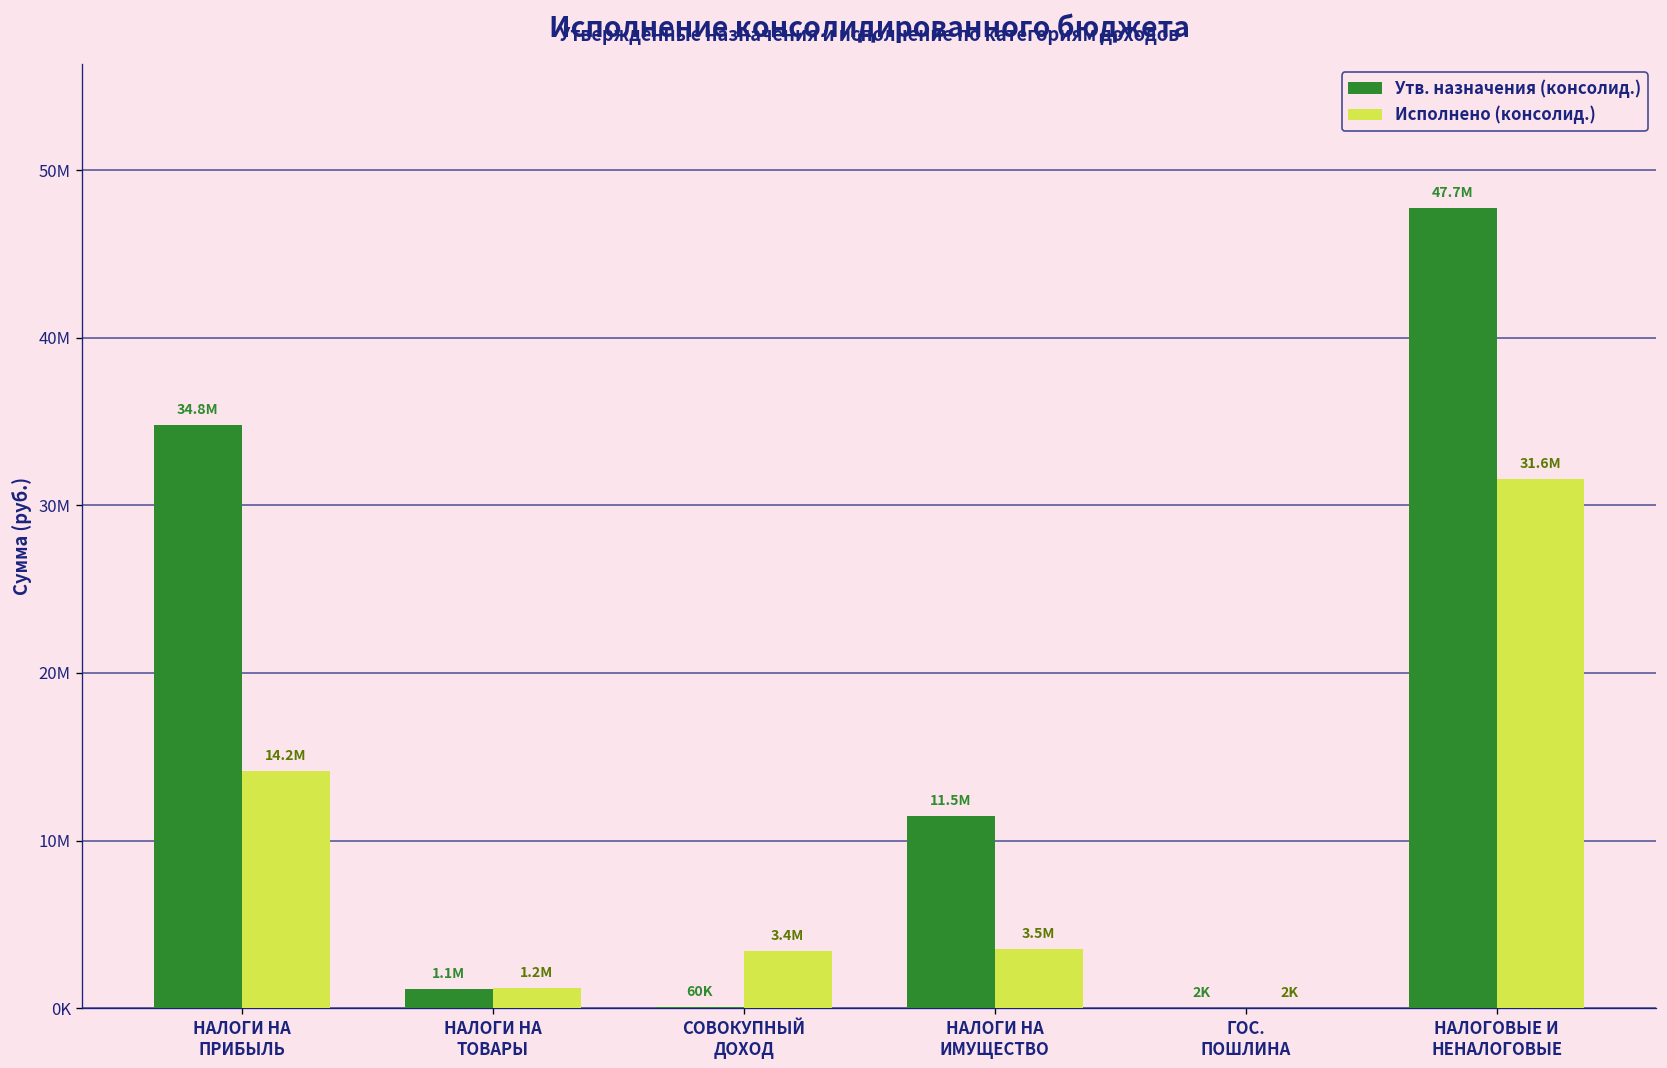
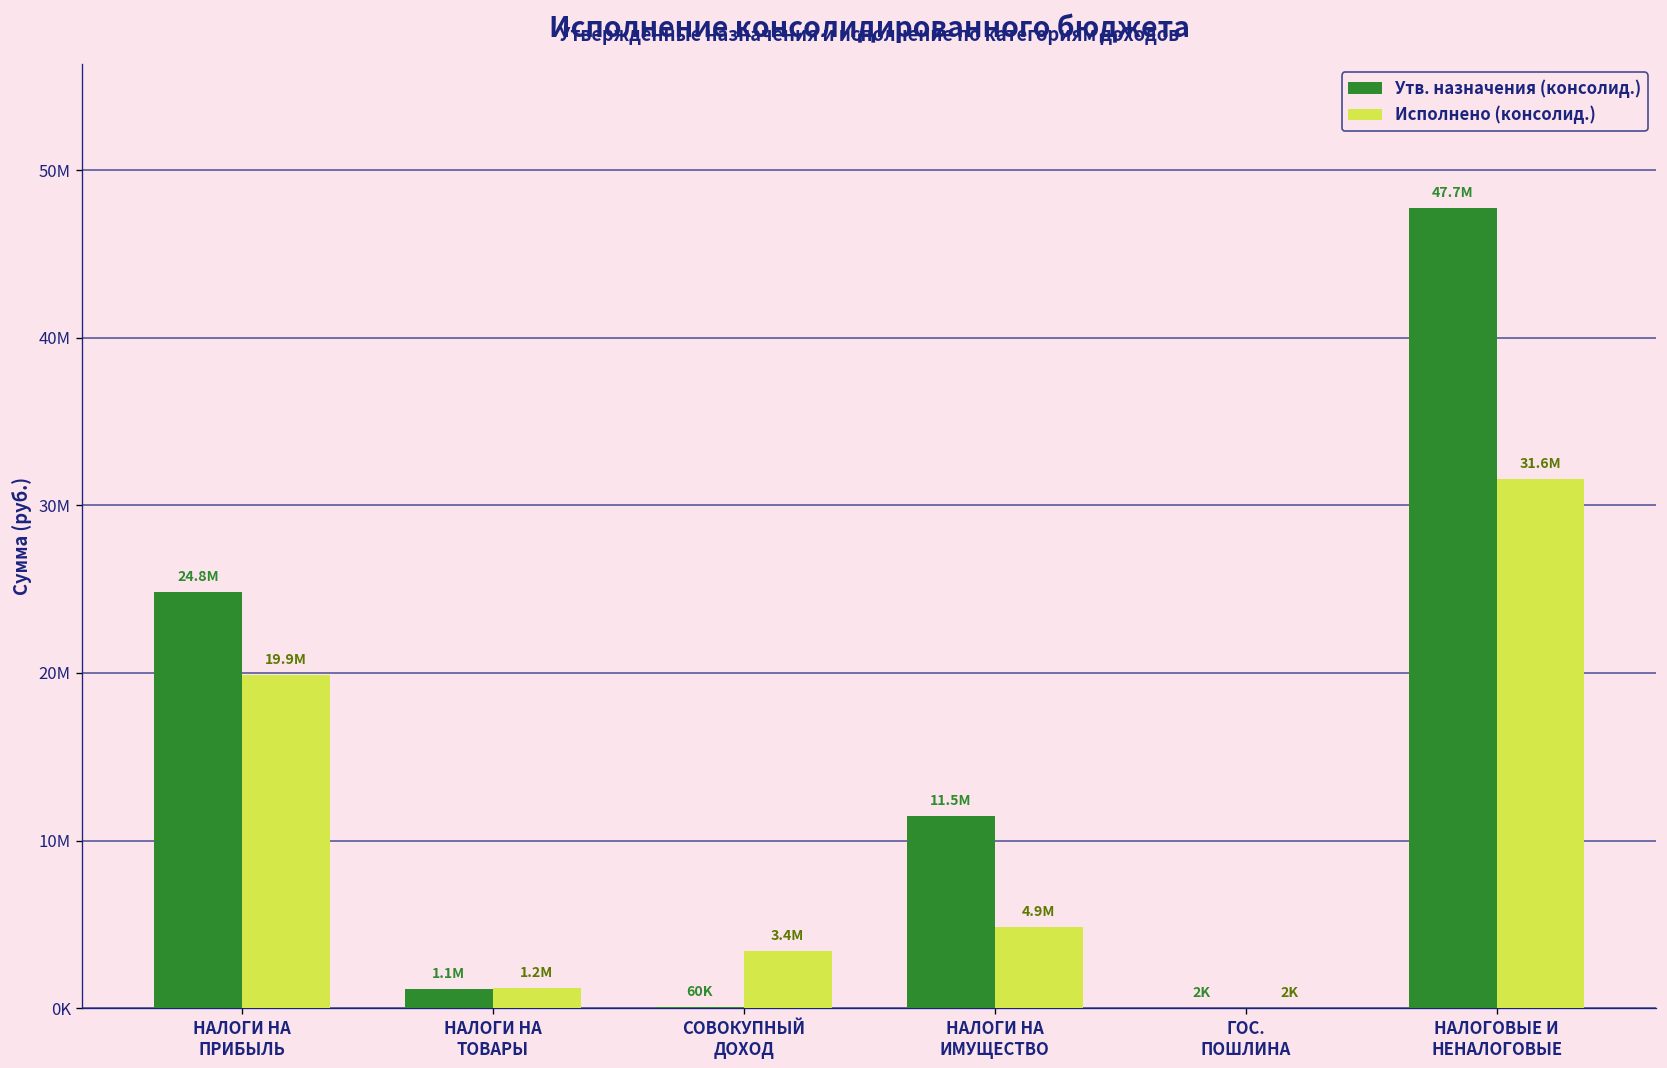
Утв. назначения (консолид.), НАЛОГИ НА ПРИБЫЛЬ: 34.8M -> 24.8M
Исполнено (консолид.), НАЛОГИ НА ПРИБЫЛЬ: 14.2M -> 19.9M
Исполнено (консолид.), НАЛОГИ НА ИМУЩЕСТВО: 3.5M -> 4.9M
